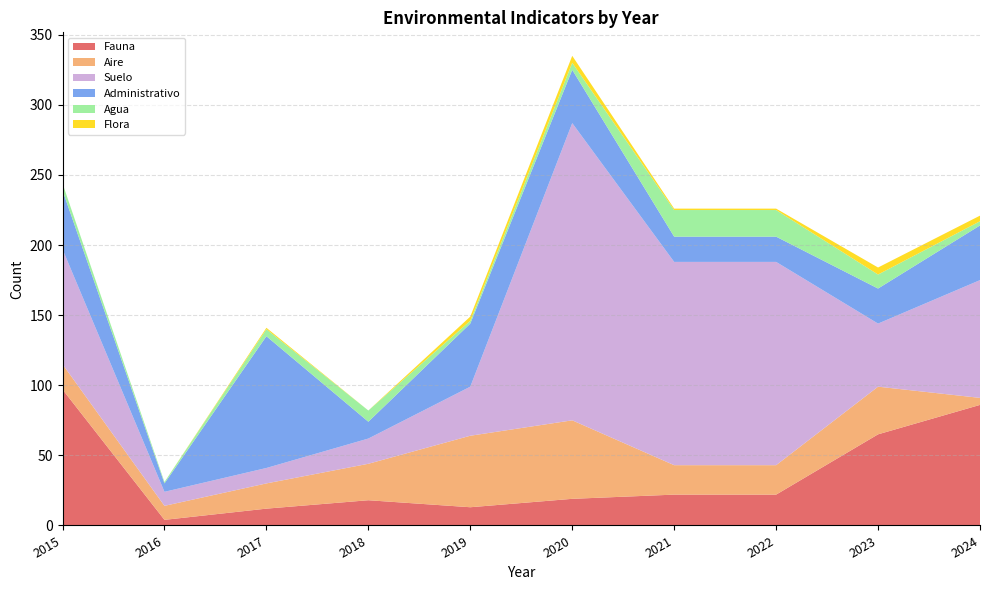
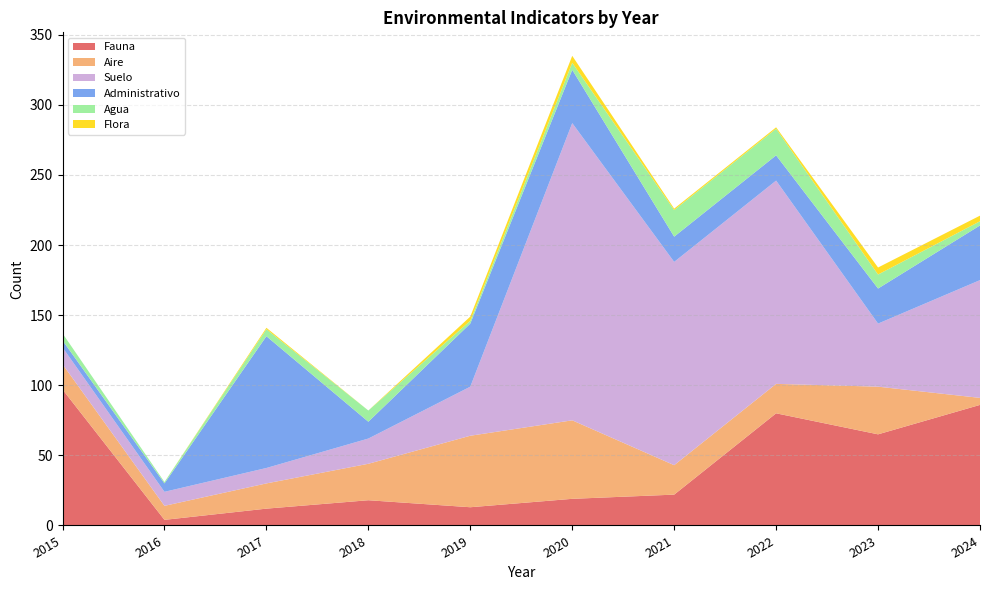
Suelo, 2015: 82 -> 12
Administrativo, 2015: 42 -> 5
Fauna, 2022: 22 -> 80
